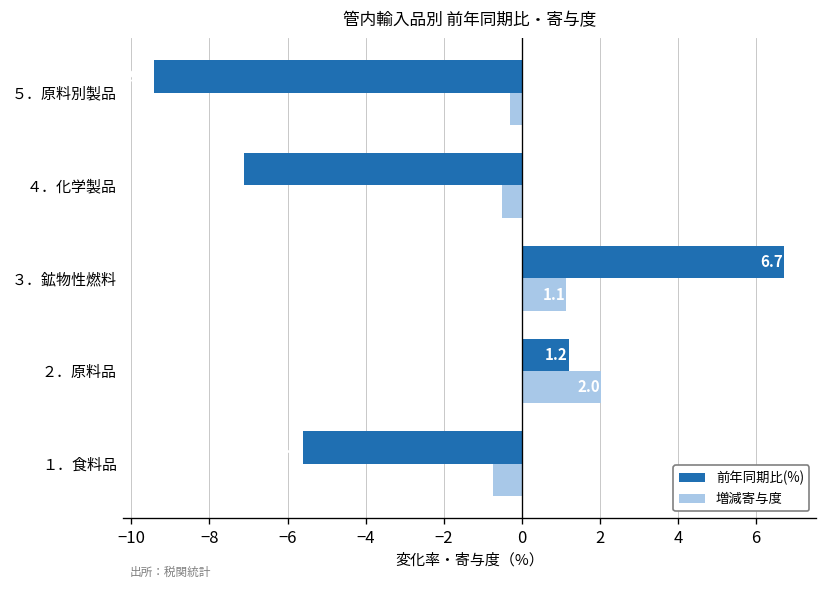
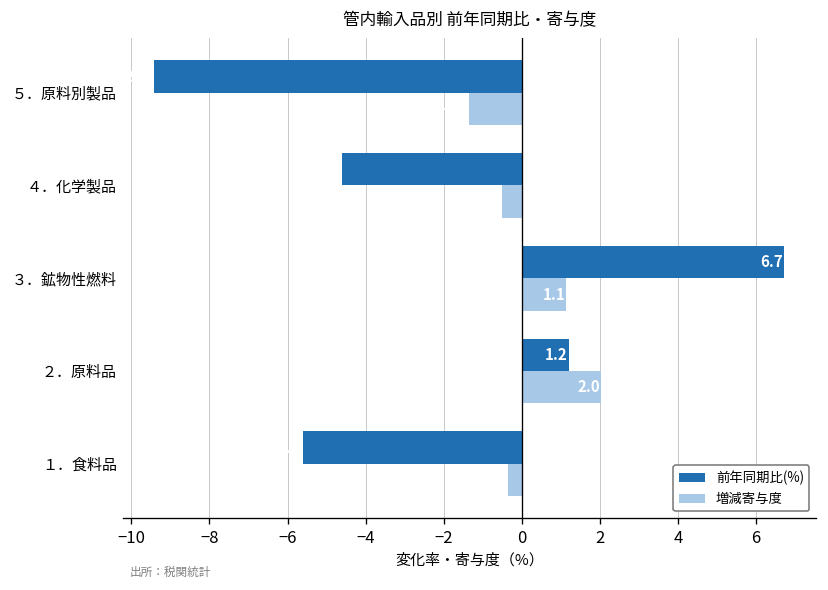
増減寄与度, ５．原料別製品: -0.3 -> -1.4
前年同期比(%), ４．化学製品: -7.1 -> -4.6
増減寄与度, １．食料品: -0.7 -> -0.4
